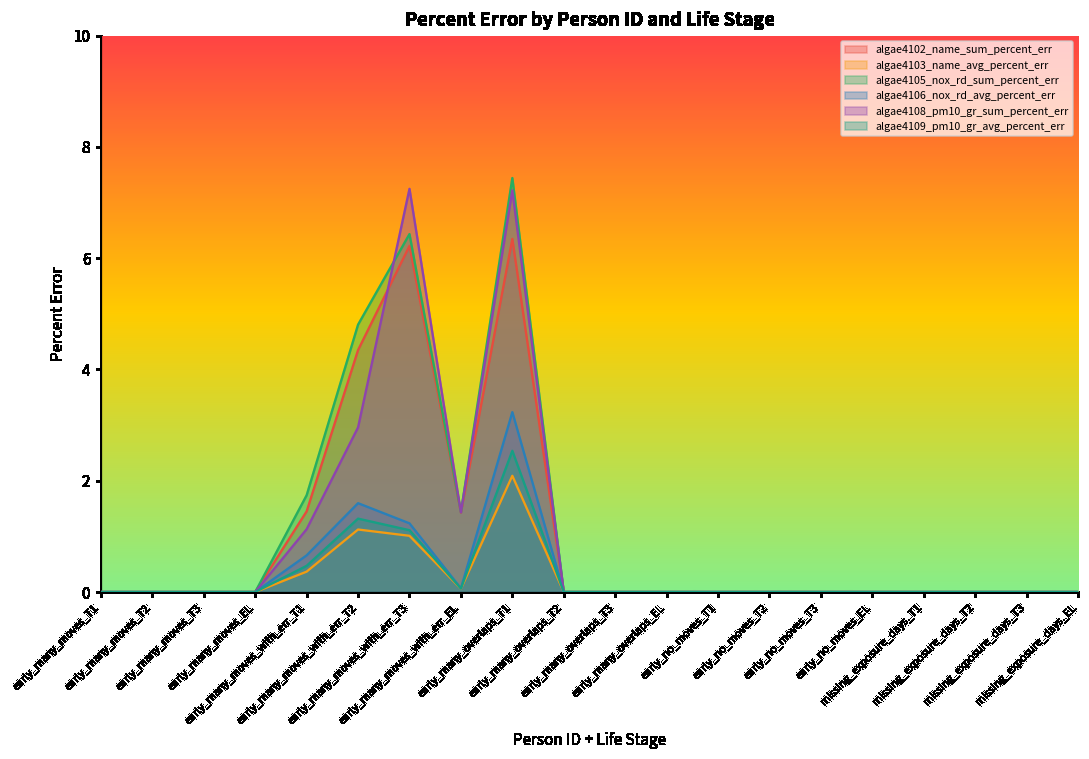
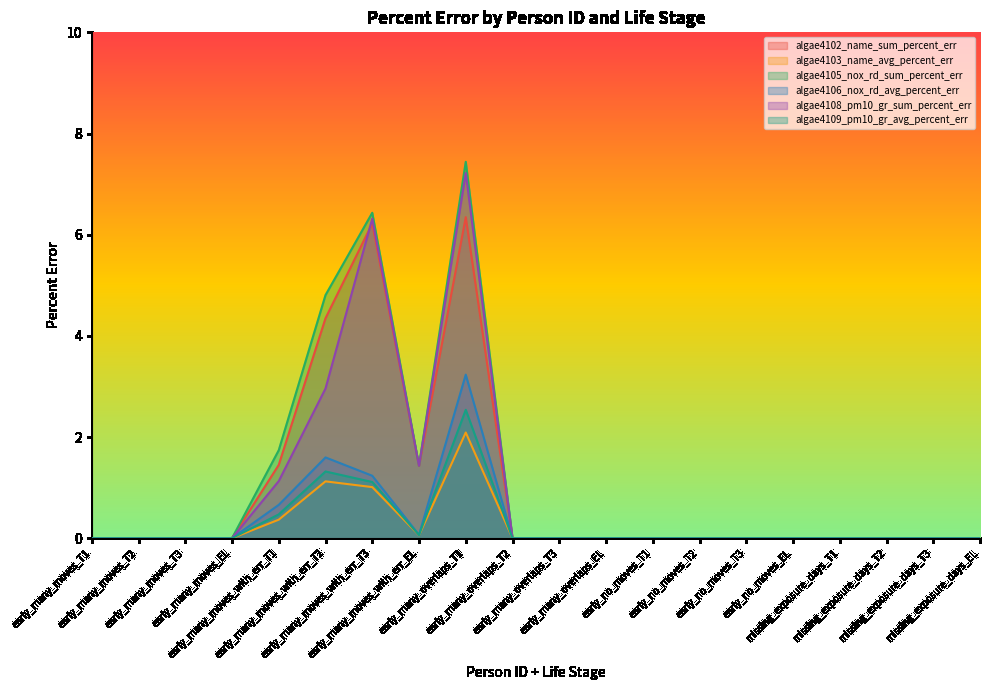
algae4108_pm10_gr_sum_percent_err, early_many_moves_with_err_T3: 7.2 -> 6.3
